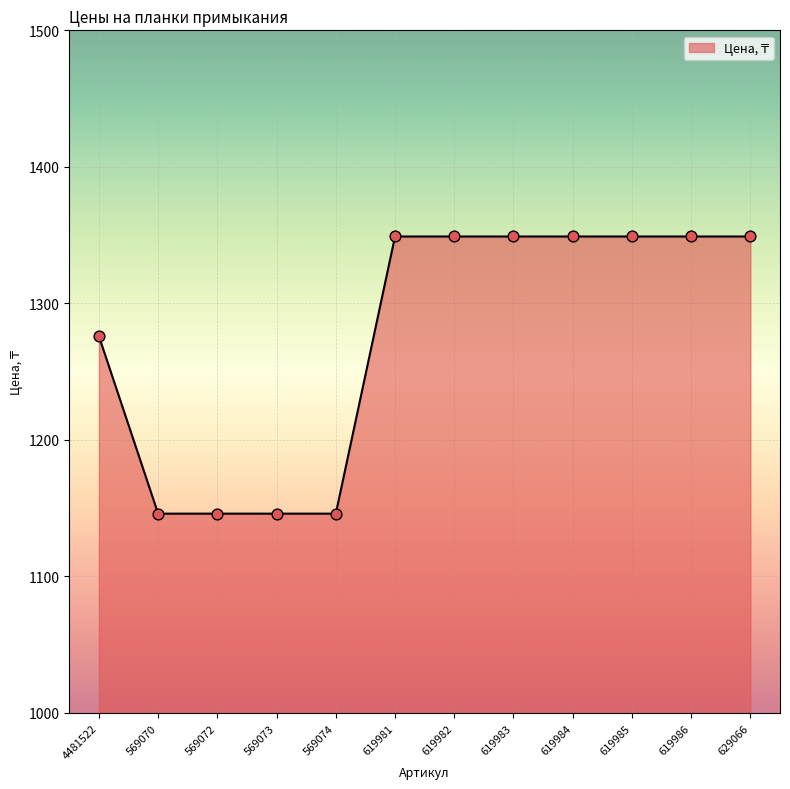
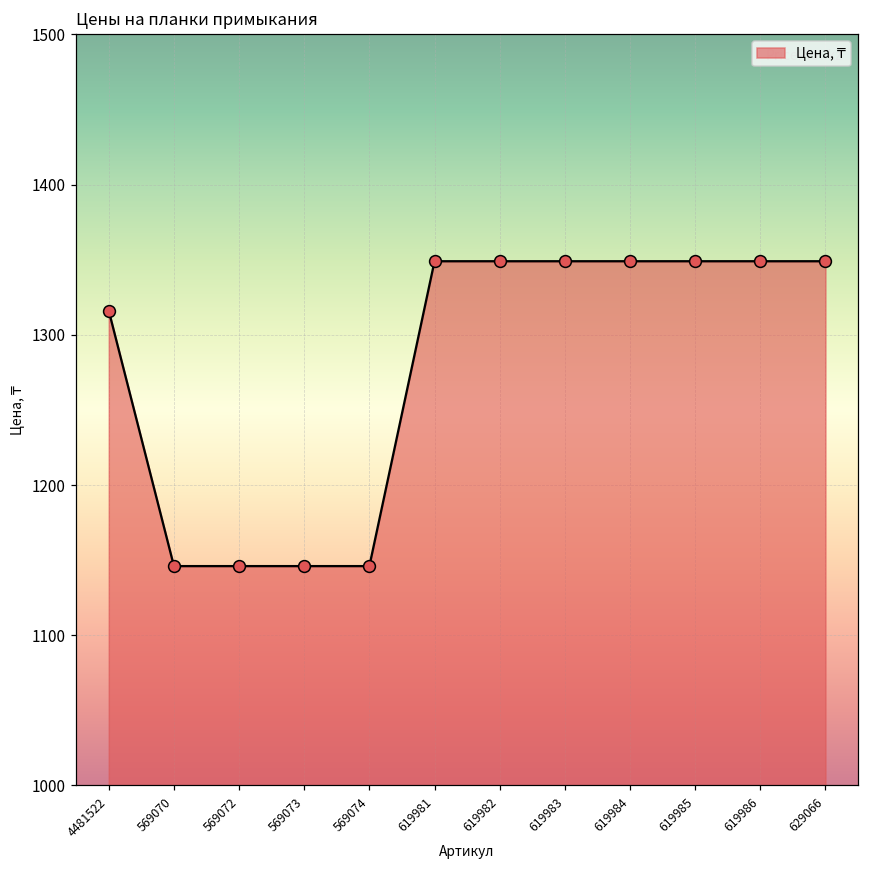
4481522: 1276 -> 1316
